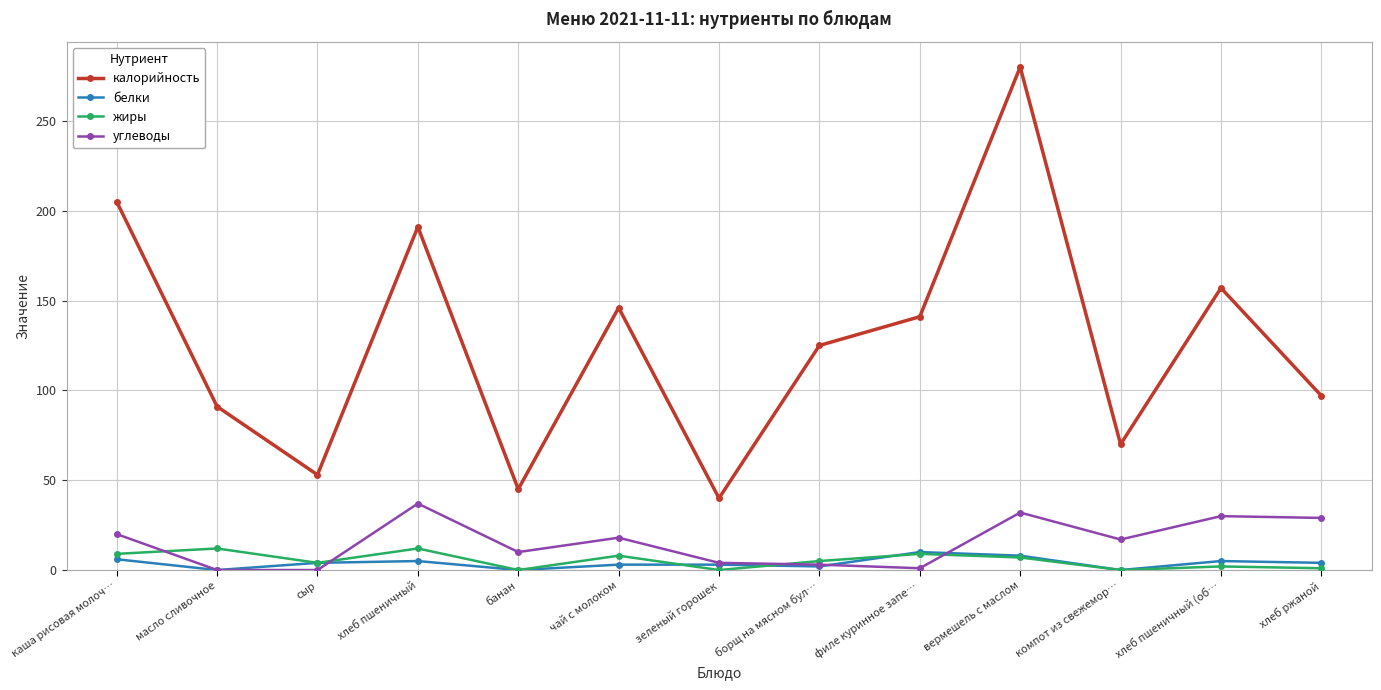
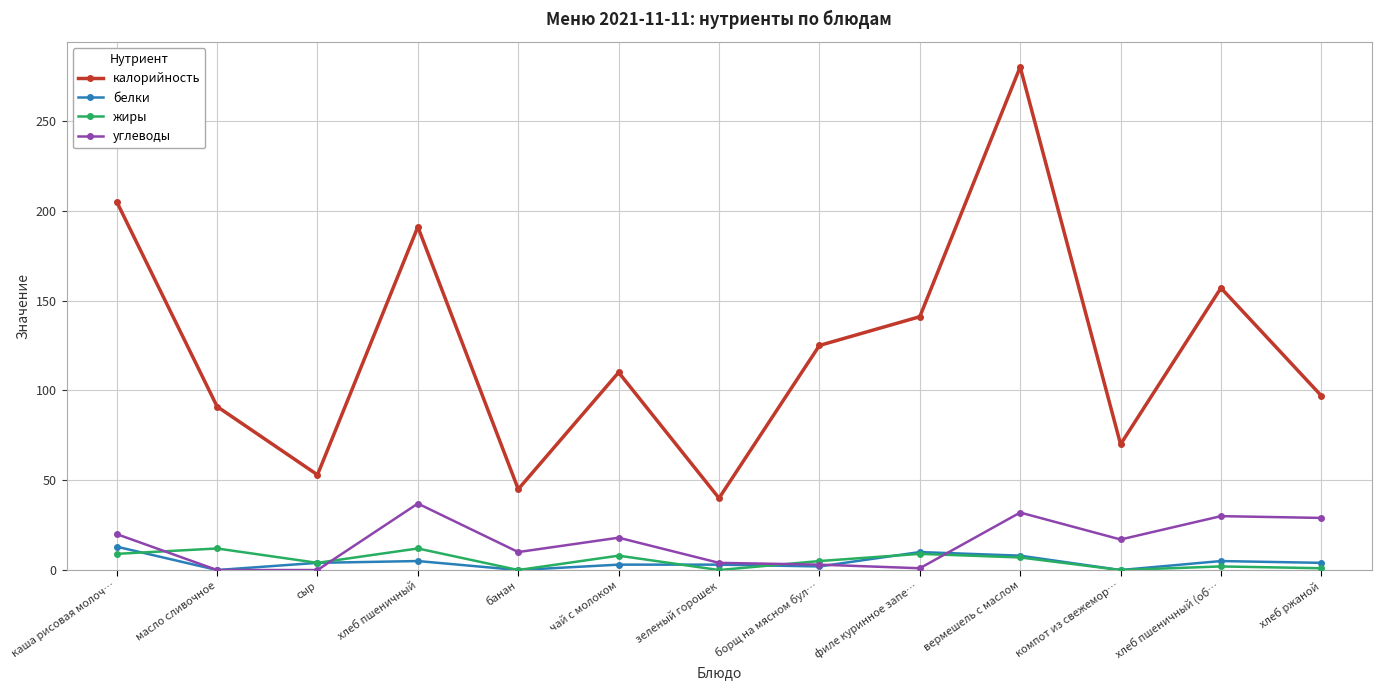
белки, каша рисовая молоч…: 6 -> 13
калорийность, чай с молоком: 146 -> 110
